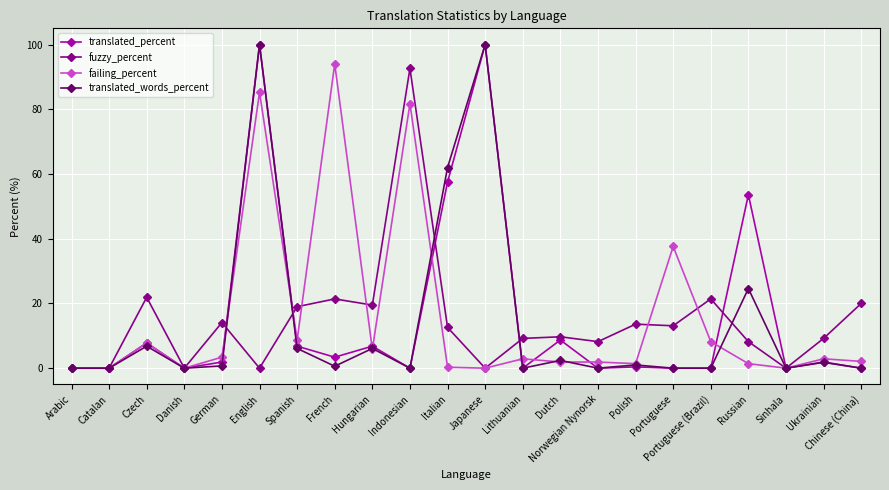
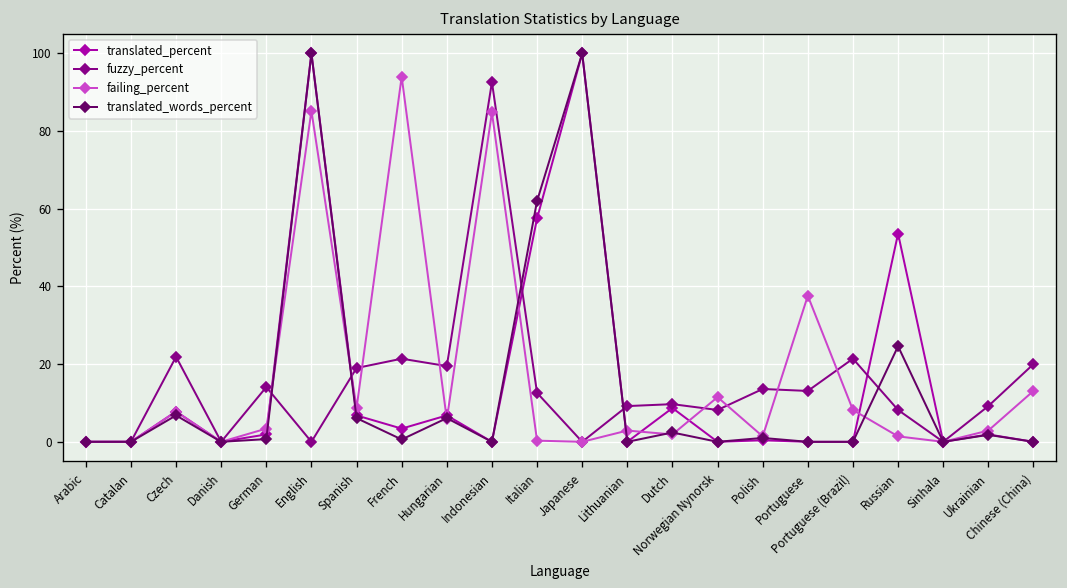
failing_percent, Indonesian: 82 -> 85
failing_percent, Norwegian Nynorsk: 2 -> 12
failing_percent, Chinese (China): 2 -> 13
